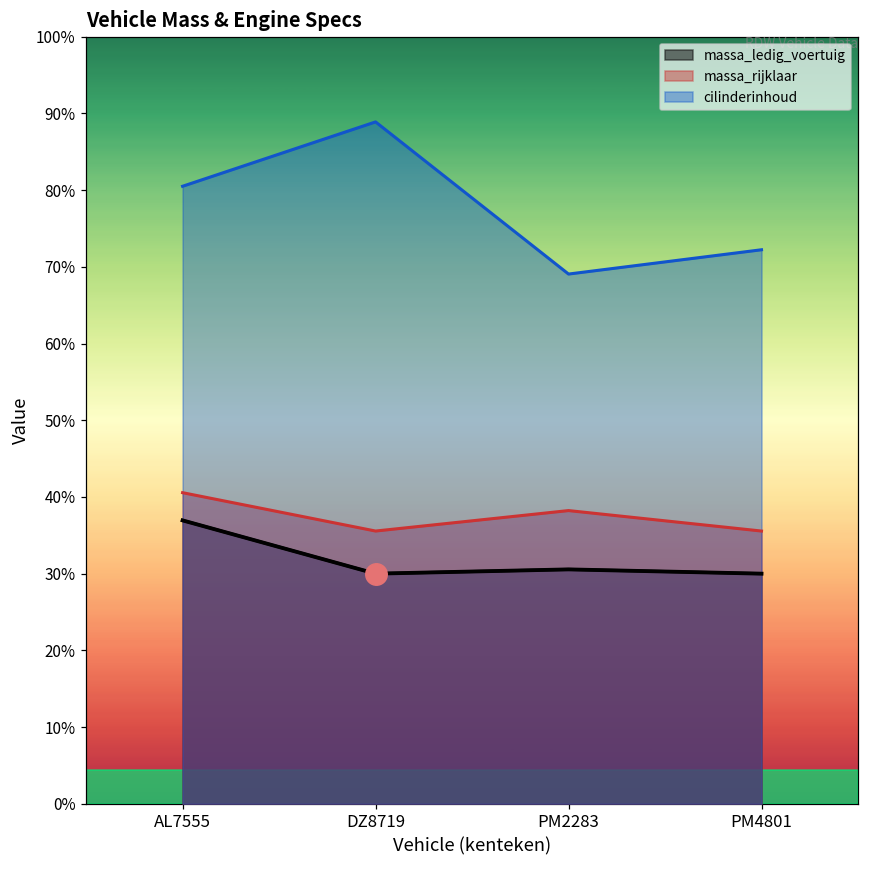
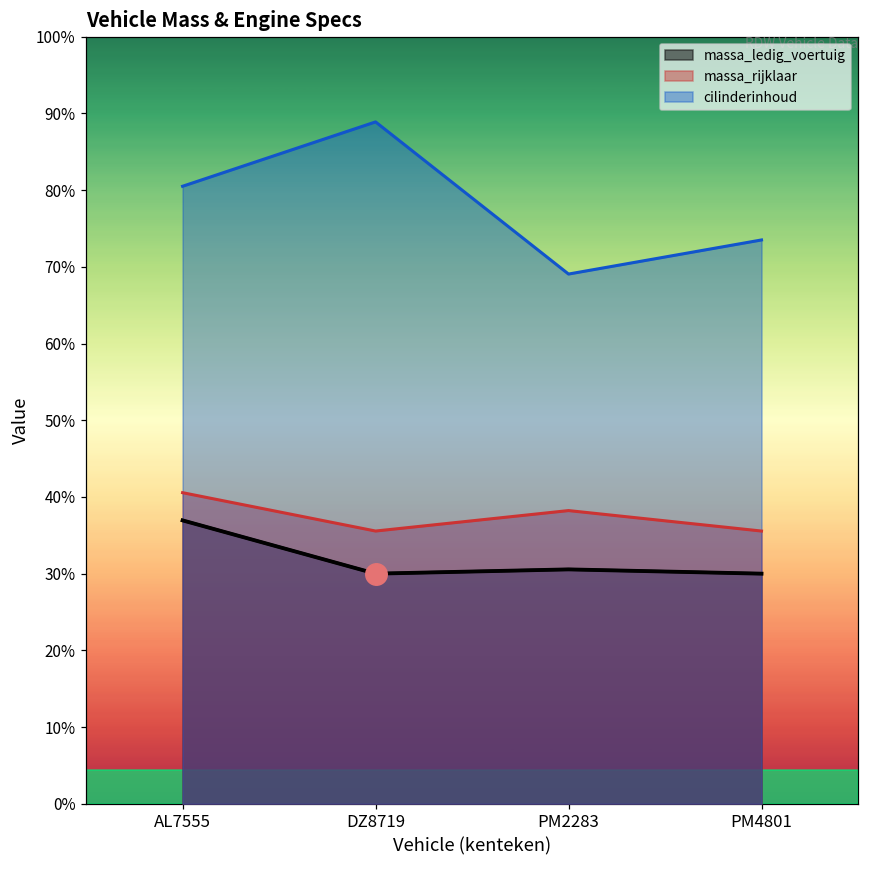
cilinderinhoud, PM4801: 72% -> 74%
